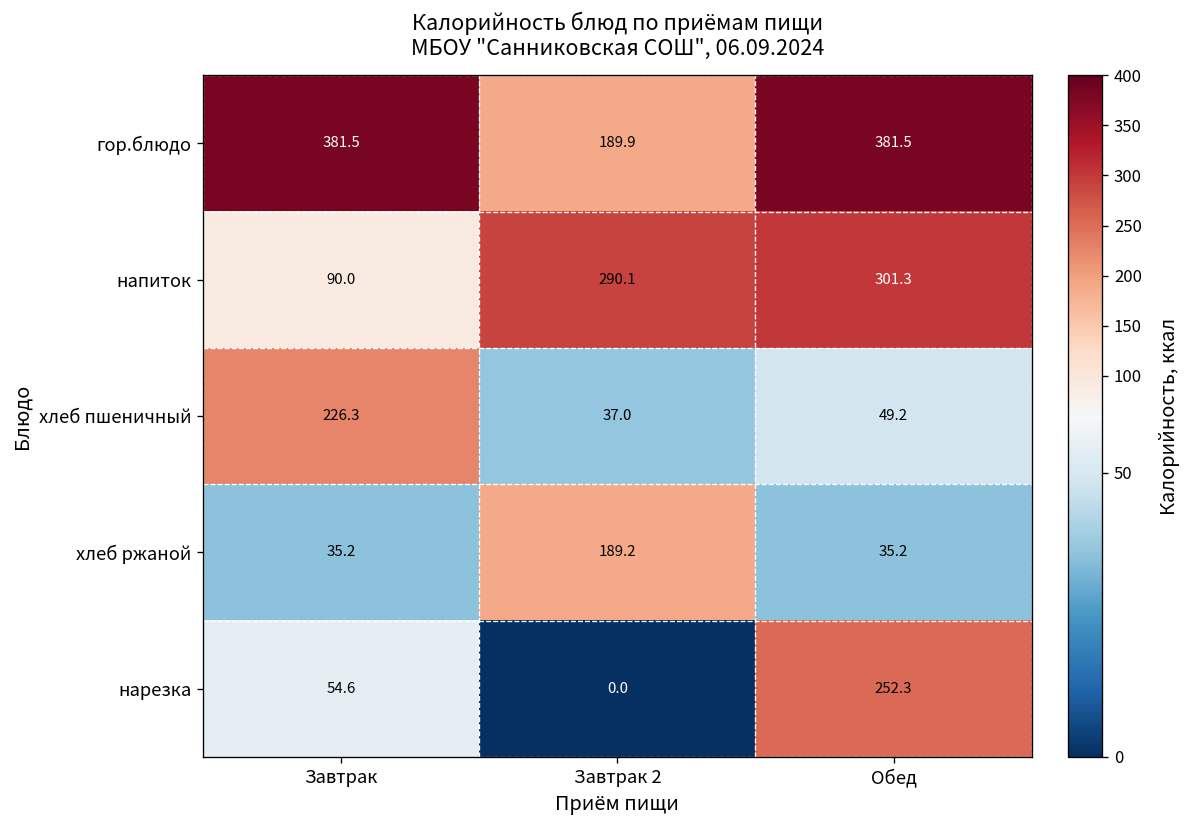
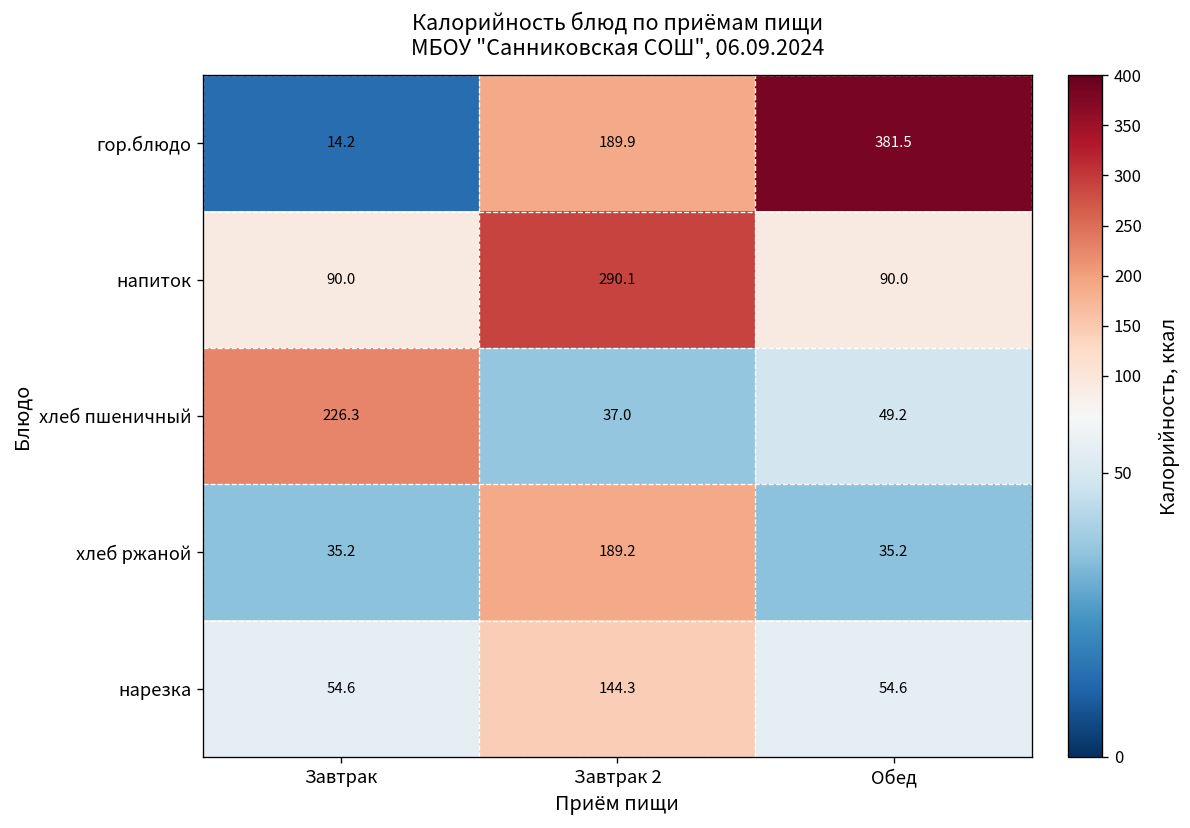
гор.блюдо, Завтрак: 381.5 -> 14.2
напиток, Обед: 301.3 -> 90.0
нарезка, Завтрак 2: 0.0 -> 144.3
нарезка, Обед: 252.3 -> 54.6
